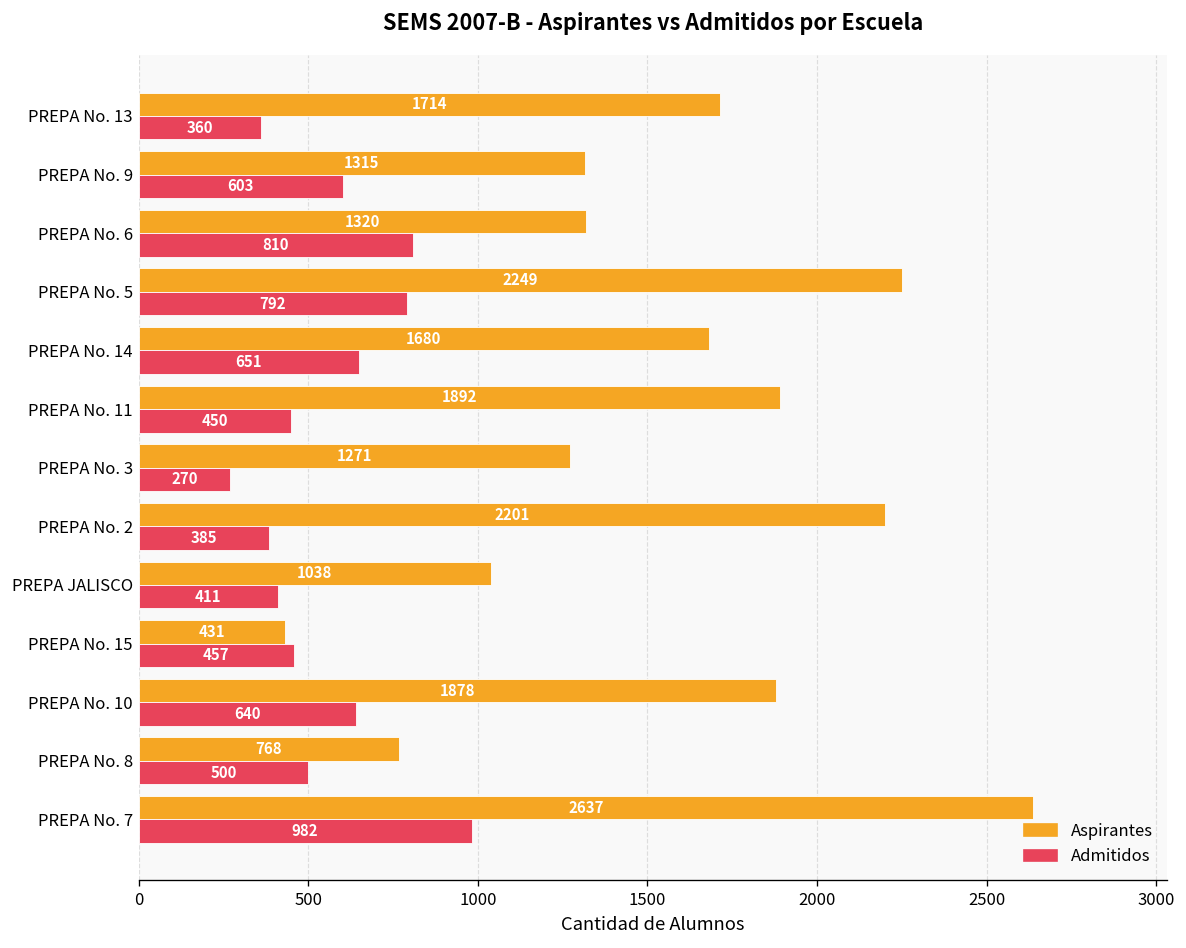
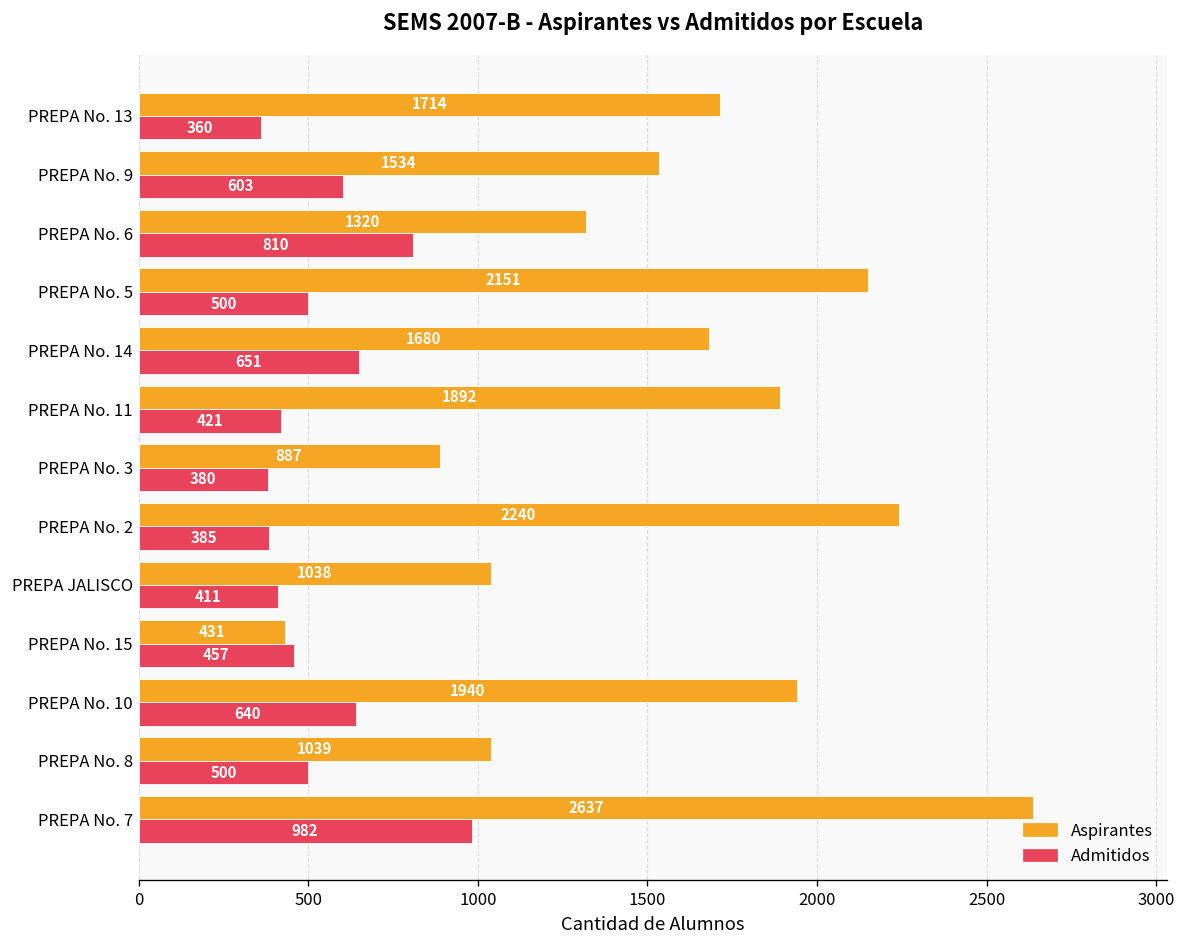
Aspirantes, PREPA No. 9: 1315 -> 1534
Aspirantes, PREPA No. 5: 2249 -> 2151
Admitidos, PREPA No. 5: 792 -> 500
Admitidos, PREPA No. 11: 450 -> 421
Aspirantes, PREPA No. 3: 1271 -> 887
Admitidos, PREPA No. 3: 270 -> 380
Aspirantes, PREPA No. 2: 2201 -> 2240
Aspirantes, PREPA No. 10: 1878 -> 1940
Aspirantes, PREPA No. 8: 768 -> 1039
